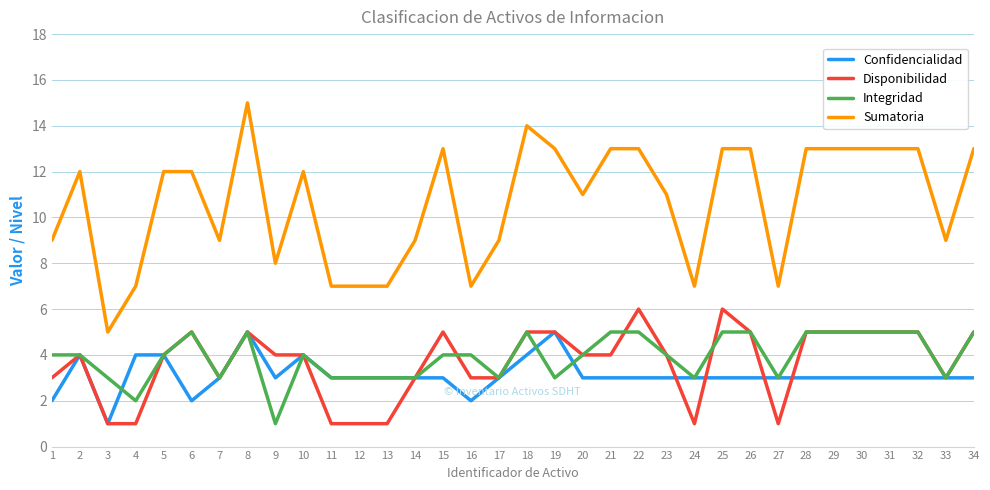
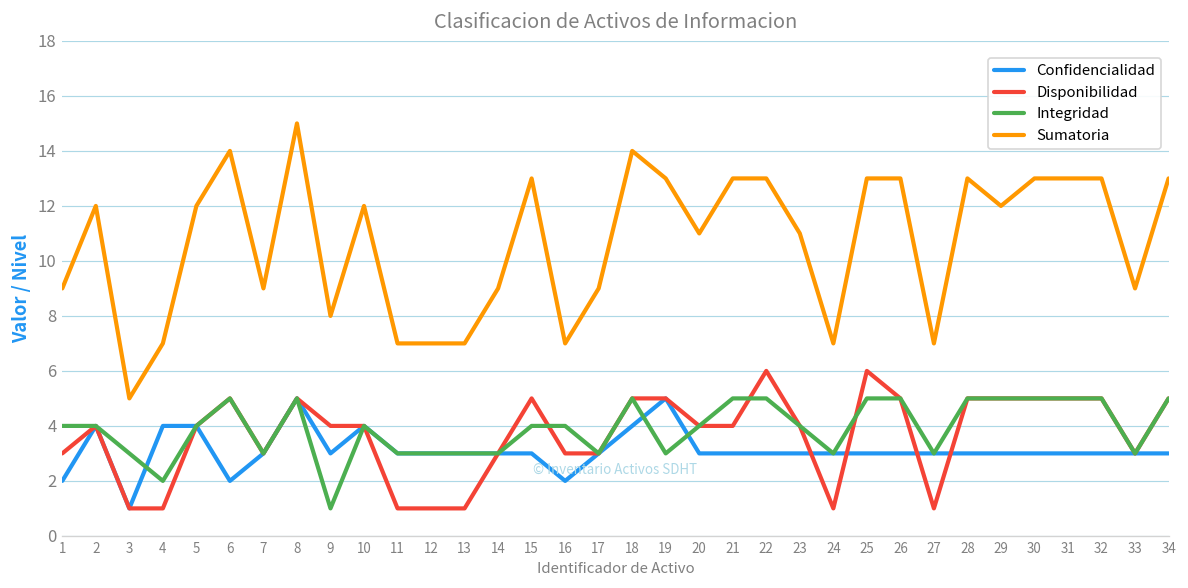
Sumatoria, 6: 12 -> 14
Sumatoria, 29: 13 -> 12
